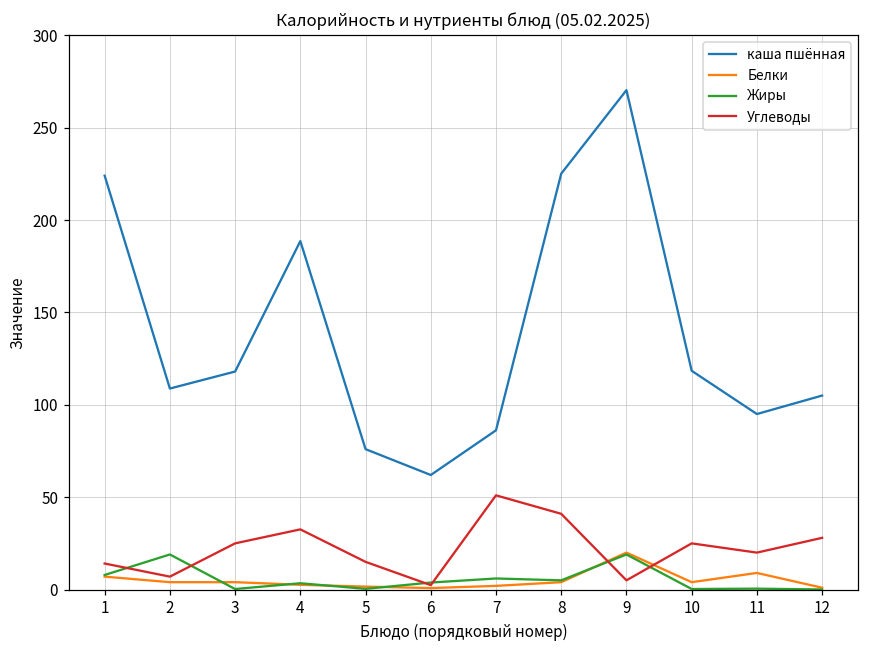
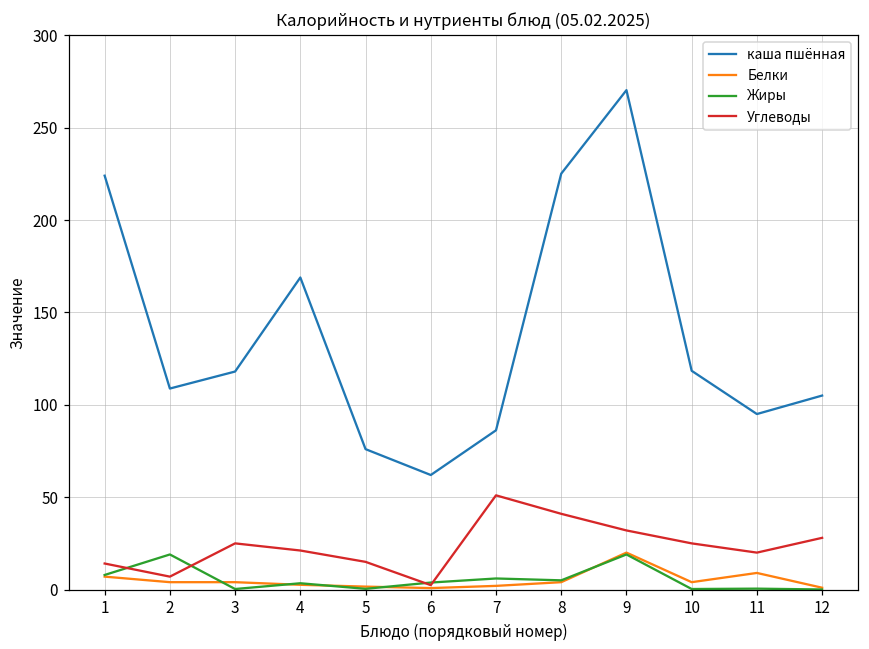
каша пшённая, 4: 189 -> 169
Углеводы, 4: 33 -> 21
Углеводы, 9: 5 -> 32
